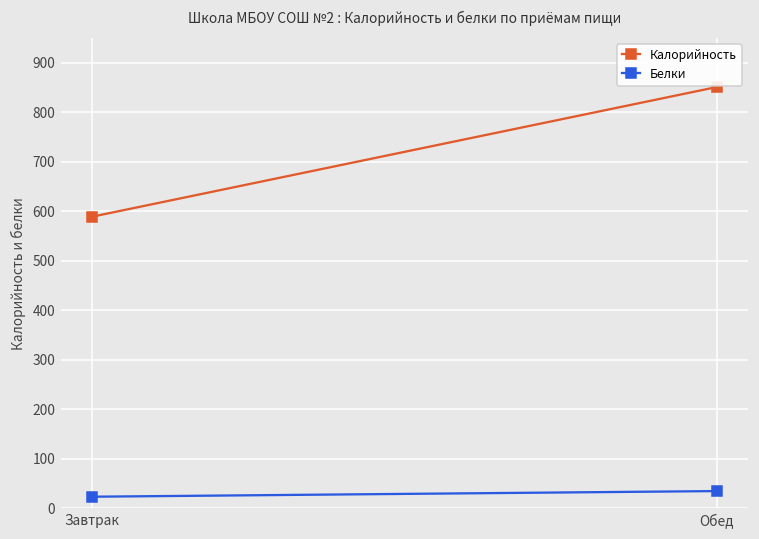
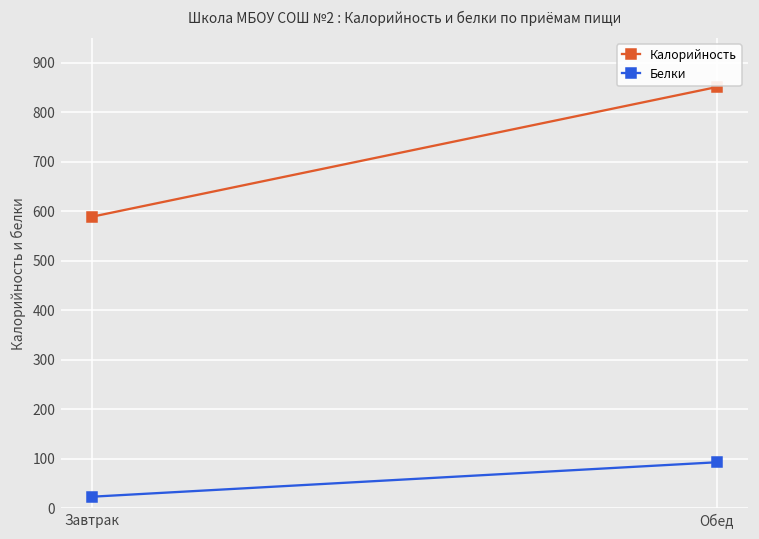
Белки, Обед: 30 -> 90
